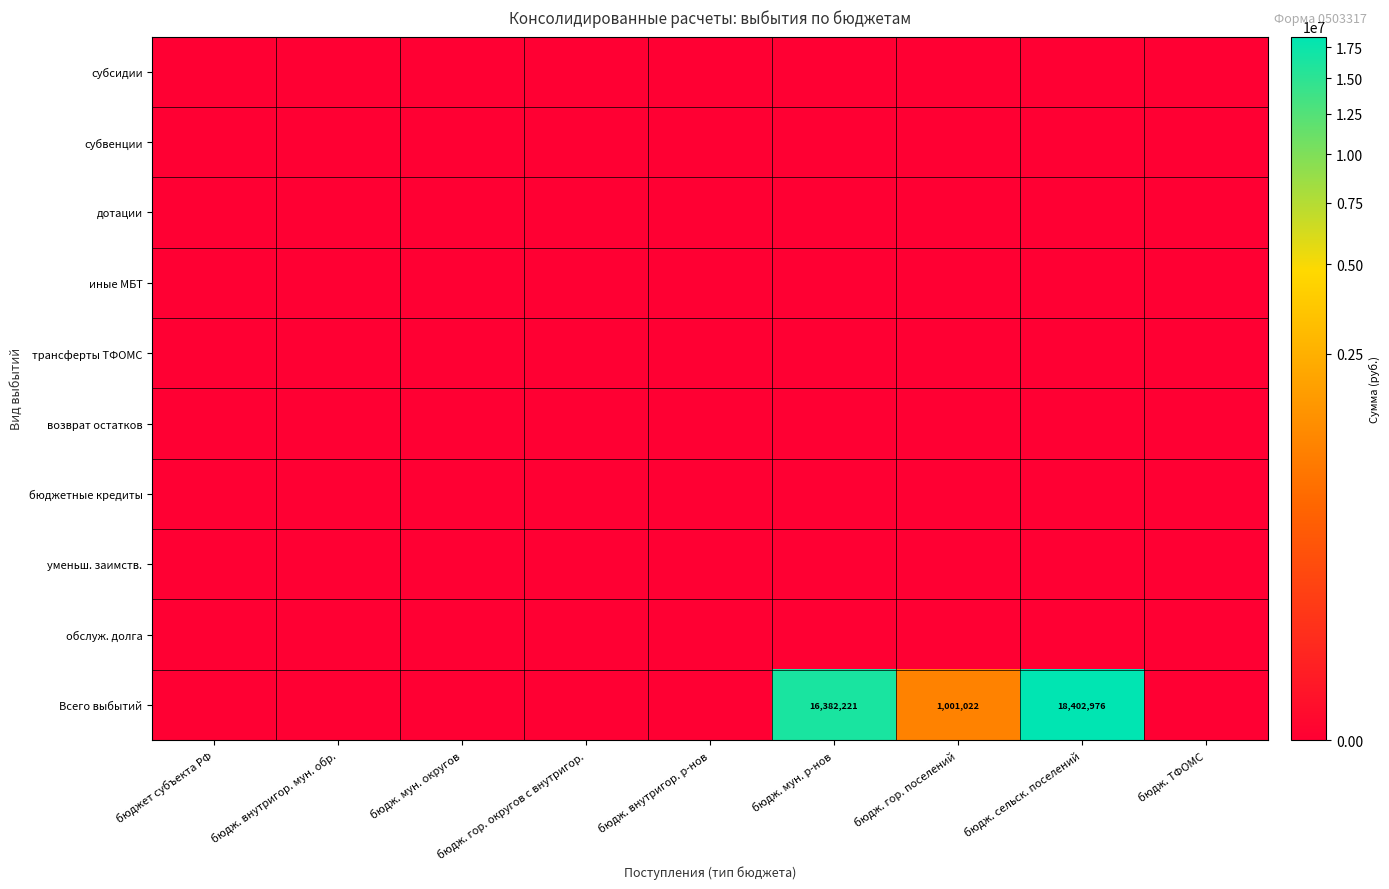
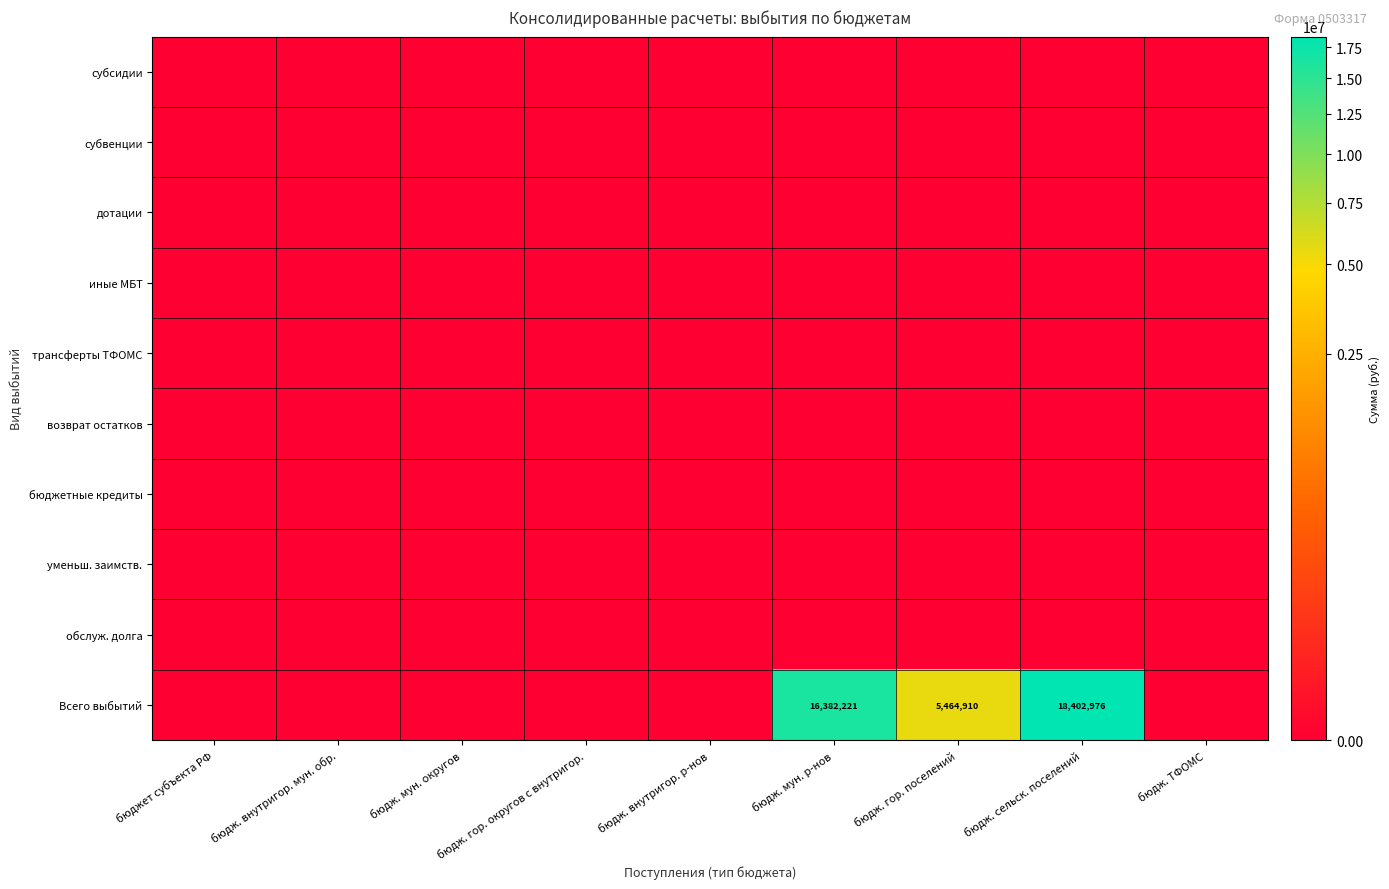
Всего выбытий, бюдж. гор. поселений: 1,001,022 -> 5,464,910
